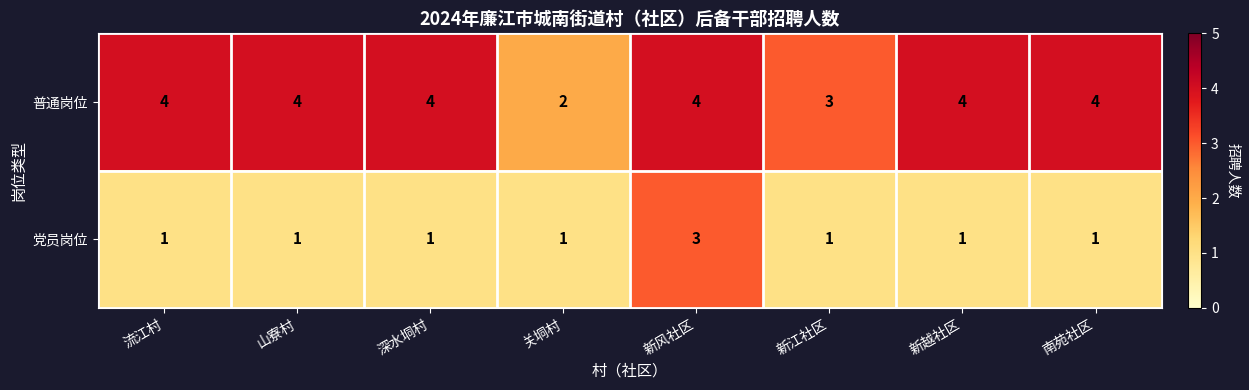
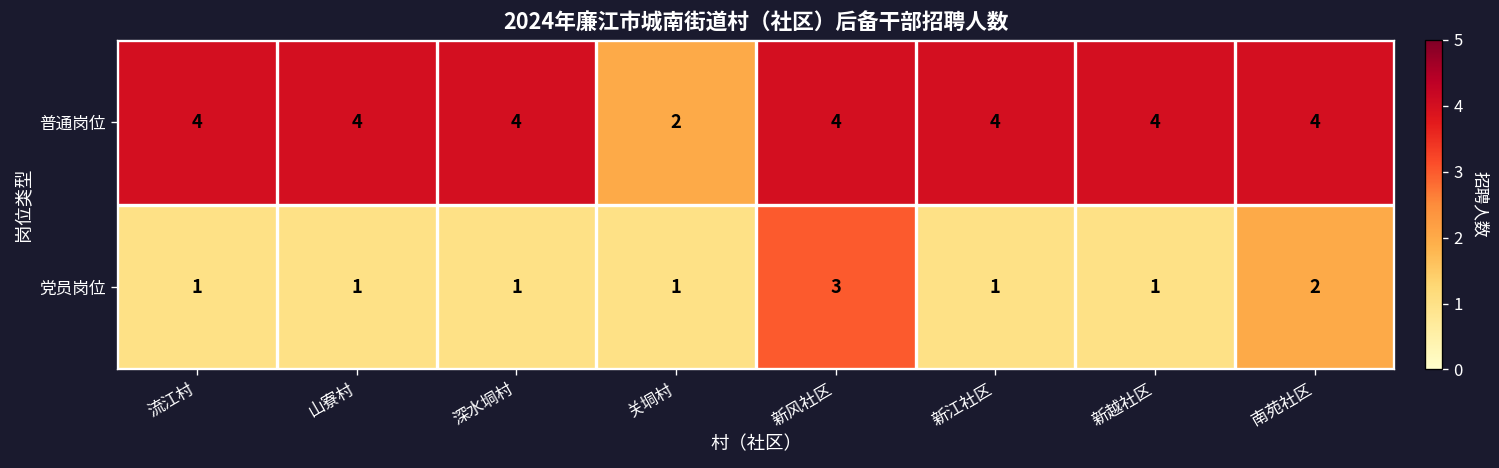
普通岗位, 新江社区: 3 -> 4
党员岗位, 南苑社区: 1 -> 2
